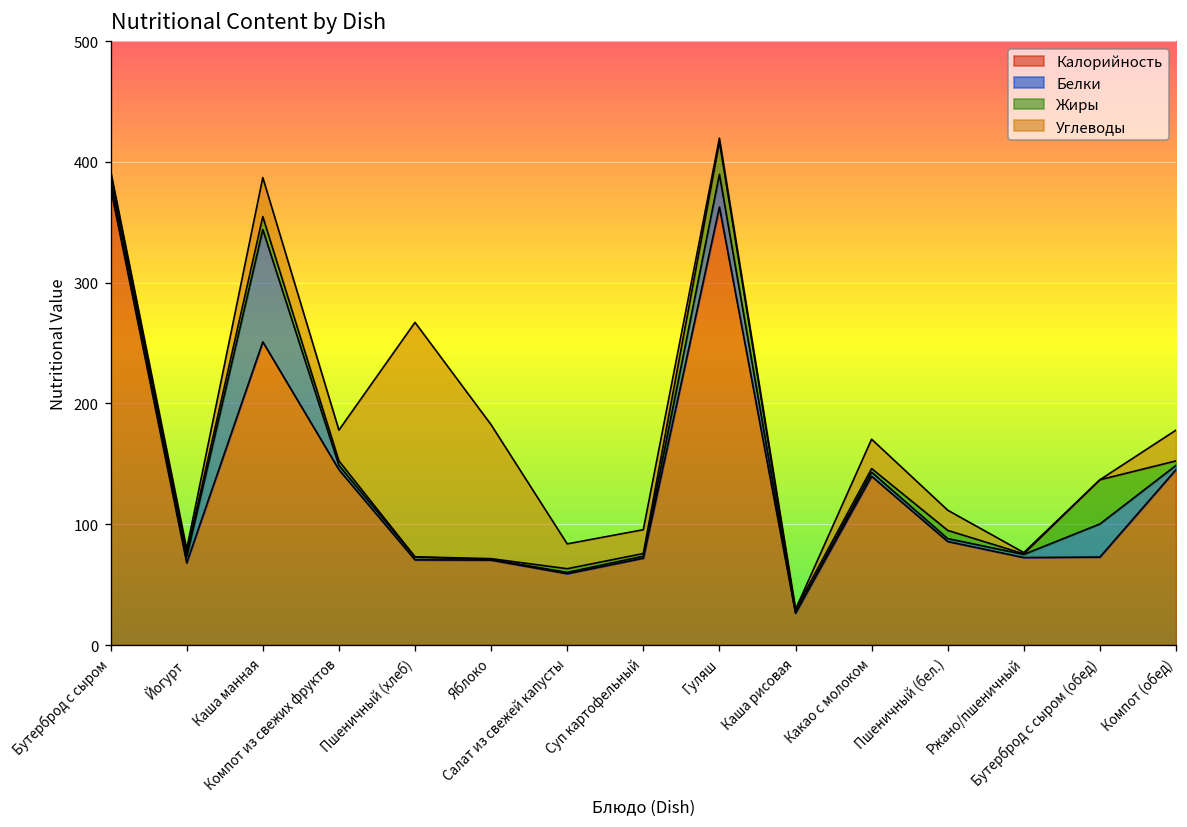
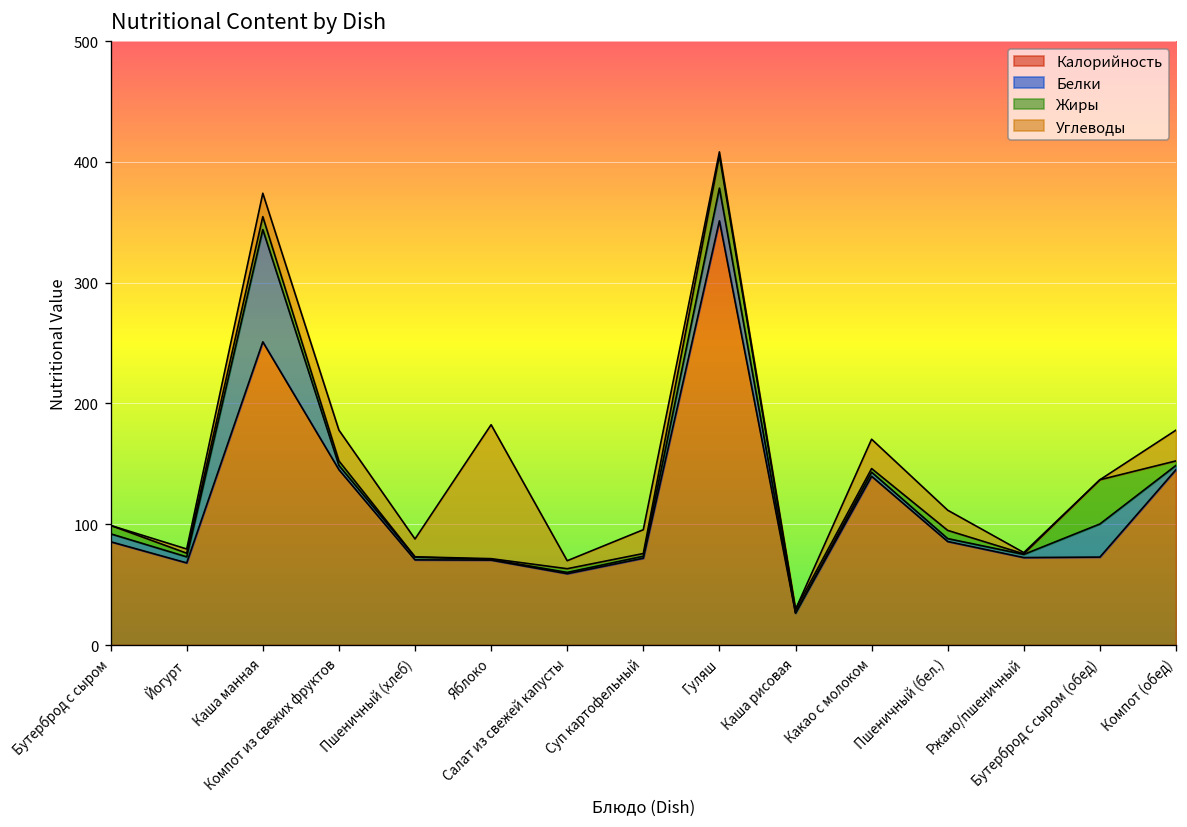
Калорийность, Бутерброд с сыром: 379 -> 86
Углеводы, Каша манная: 32 -> 19
Углеводы, Пшеничный (хлеб): 194 -> 15
Углеводы, Салат из свежей капусты: 21 -> 7
Калорийность, Гуляш: 363 -> 351
